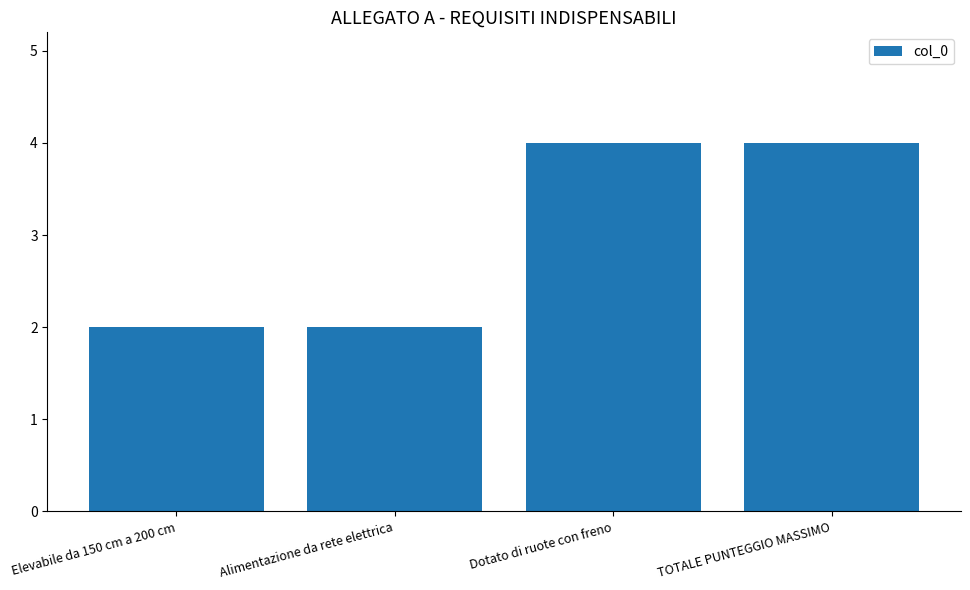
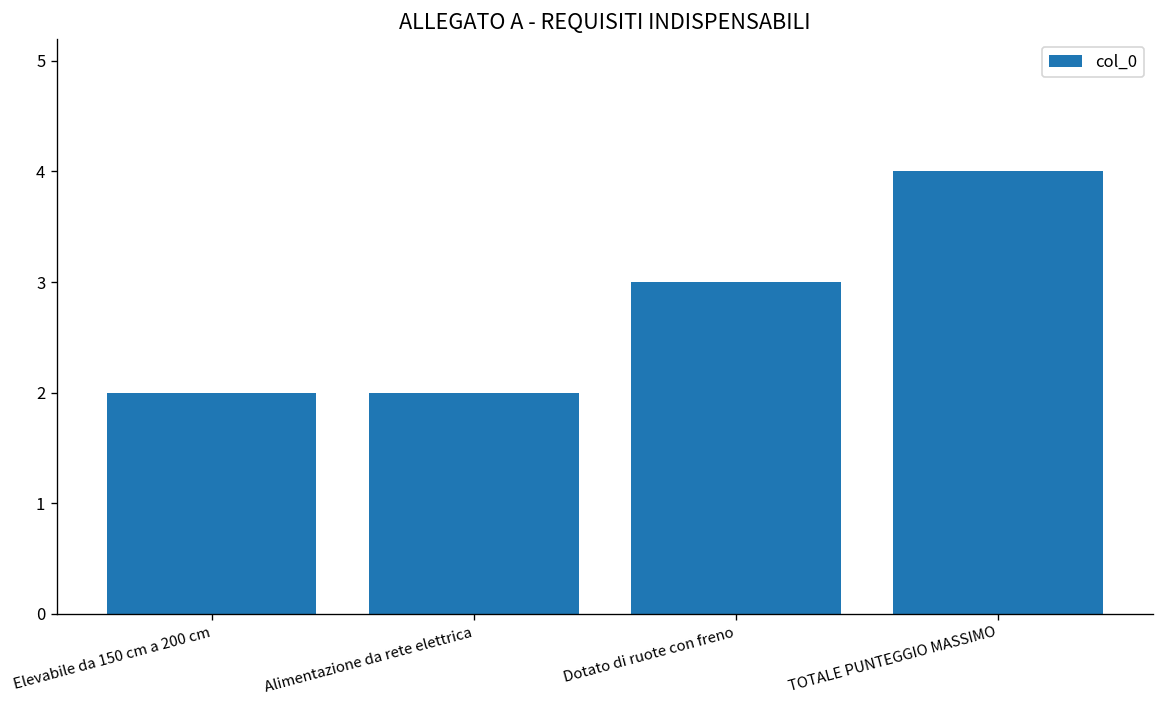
Dotato di ruote con freno: 4 -> 3
